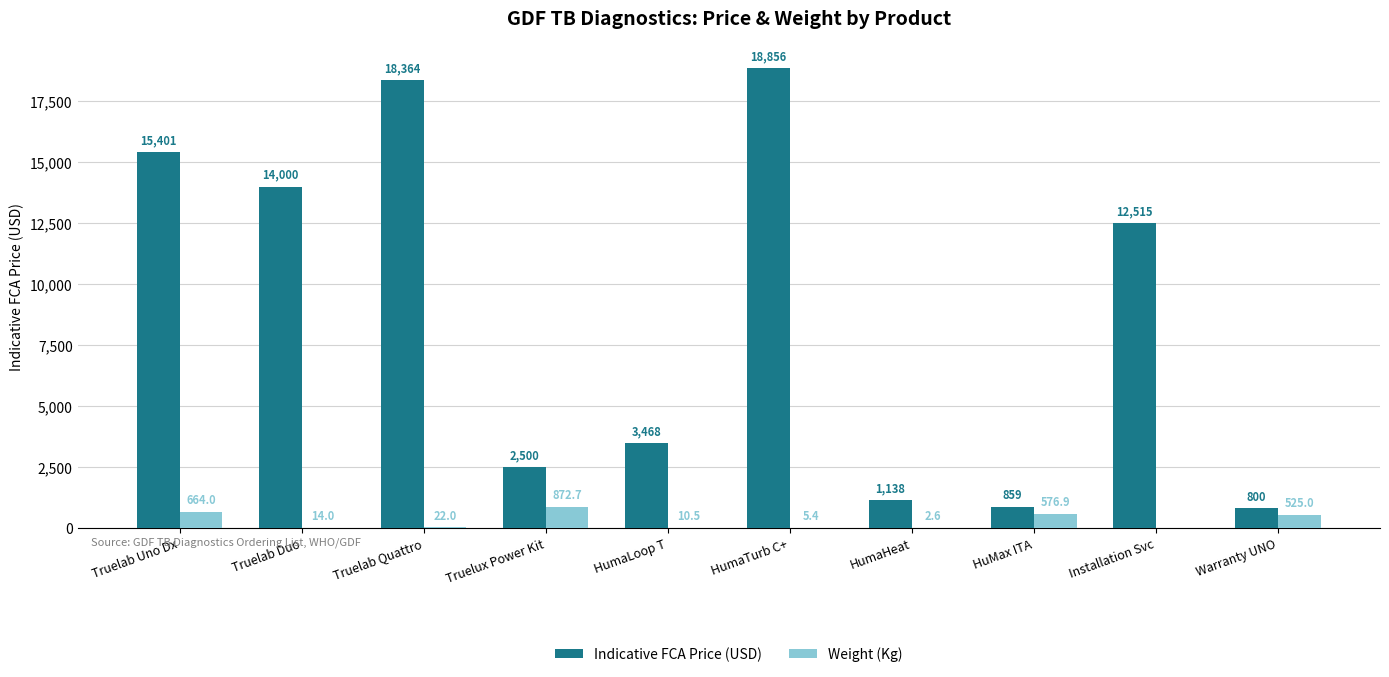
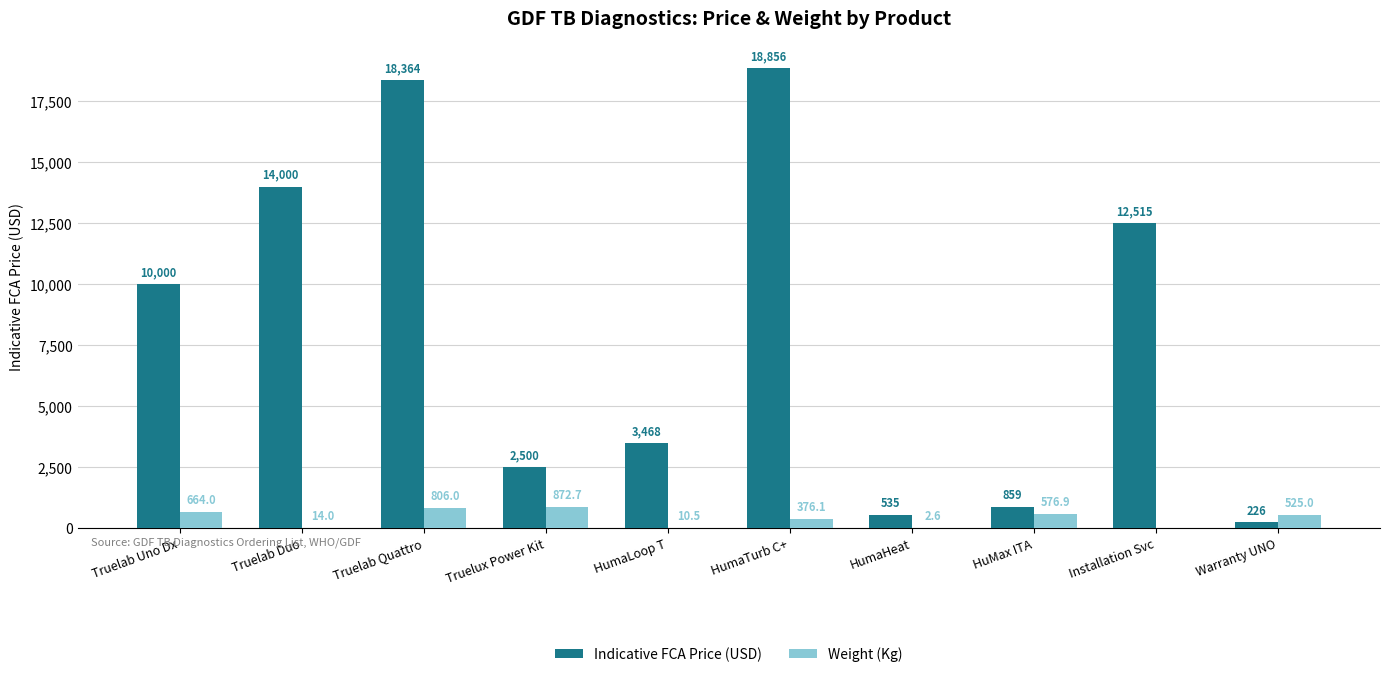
Indicative FCA Price (USD), Truelab Uno Dx: 15,401 -> 10,000
Weight (Kg), Truelab Quattro: 22.0 -> 806.0
Weight (Kg), HumaTurb C+: 5.4 -> 376.1
Indicative FCA Price (USD), HumaHeat: 1,138 -> 535
Indicative FCA Price (USD), Warranty UNO: 800 -> 226
